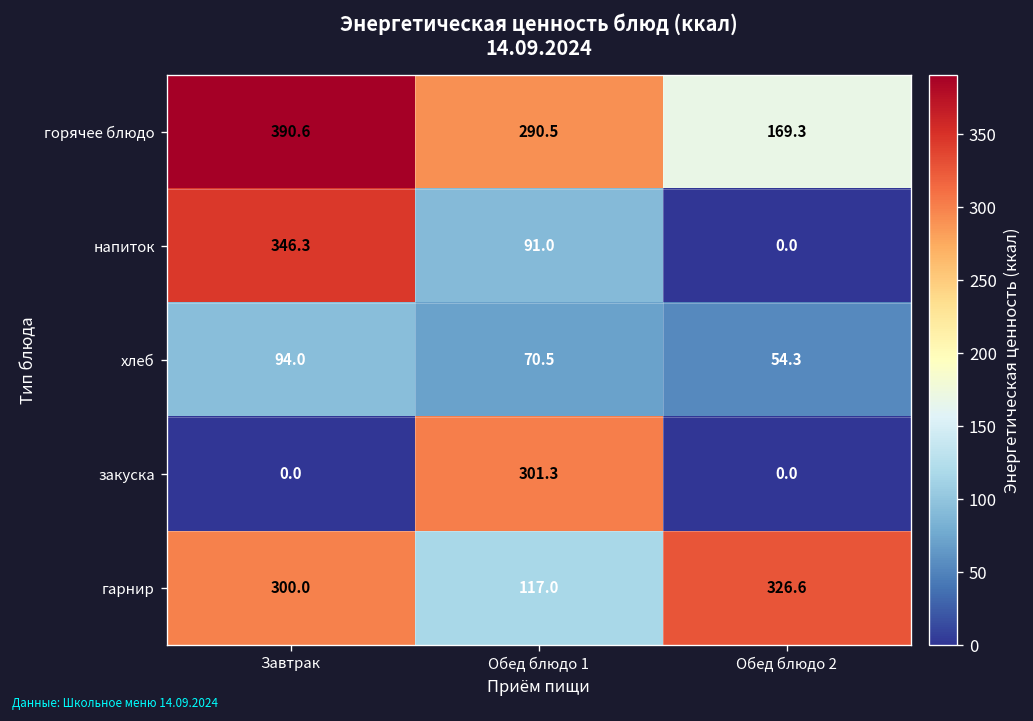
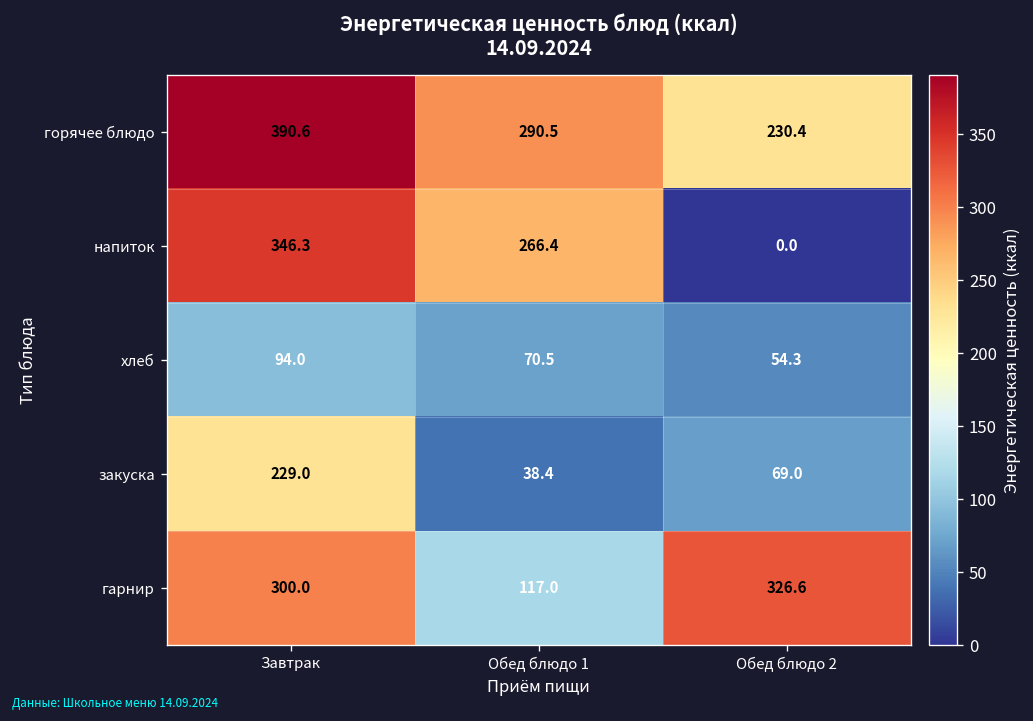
горячее блюдо, Обед блюдо 2: 169.3 -> 230.4
напиток, Обед блюдо 1: 91.0 -> 266.4
закуска, Завтрак: 0.0 -> 229.0
закуска, Обед блюдо 1: 301.3 -> 38.4
закуска, Обед блюдо 2: 0.0 -> 69.0
